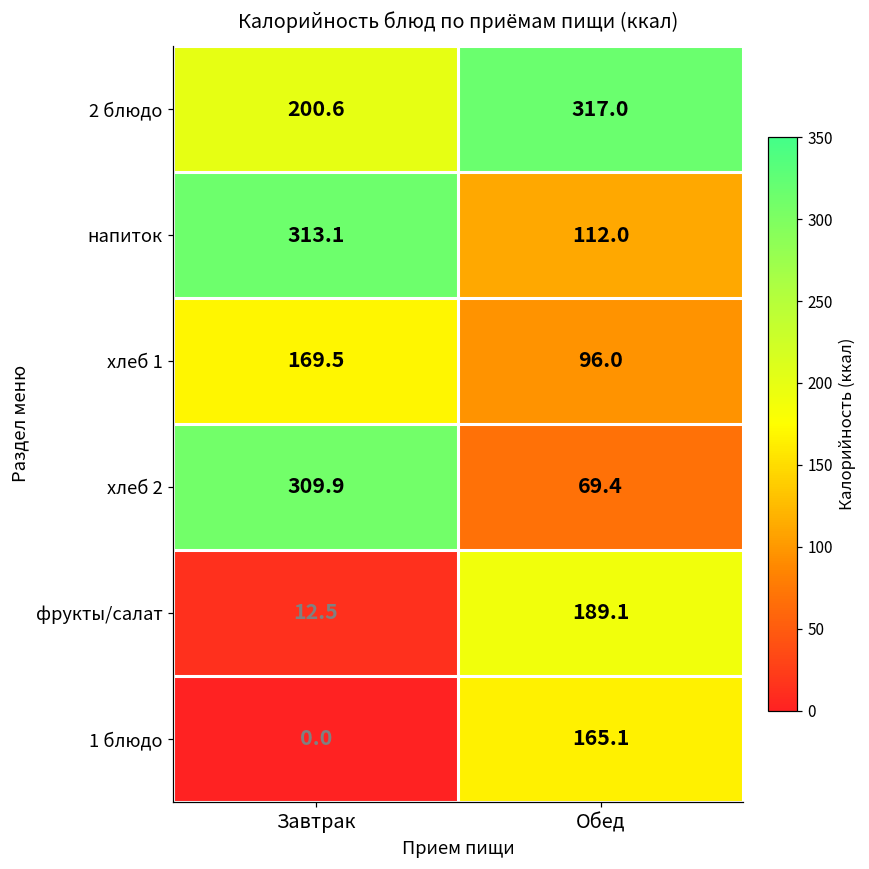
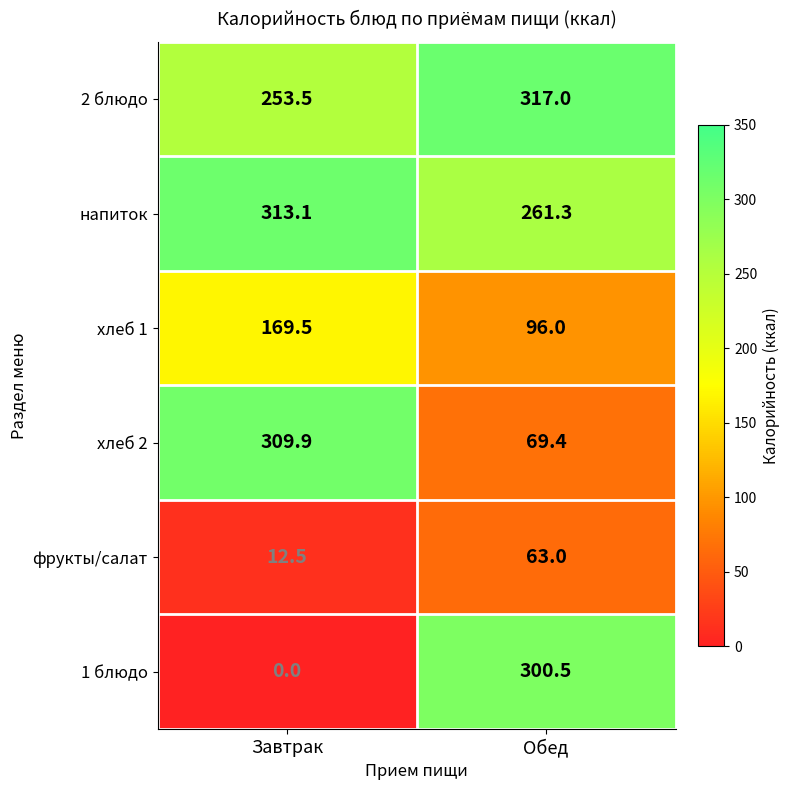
2 блюдо, Завтрак: 200.6 -> 253.5
напиток, Обед: 112.0 -> 261.3
фрукты/салат, Обед: 189.1 -> 63.0
1 блюдо, Обед: 165.1 -> 300.5
